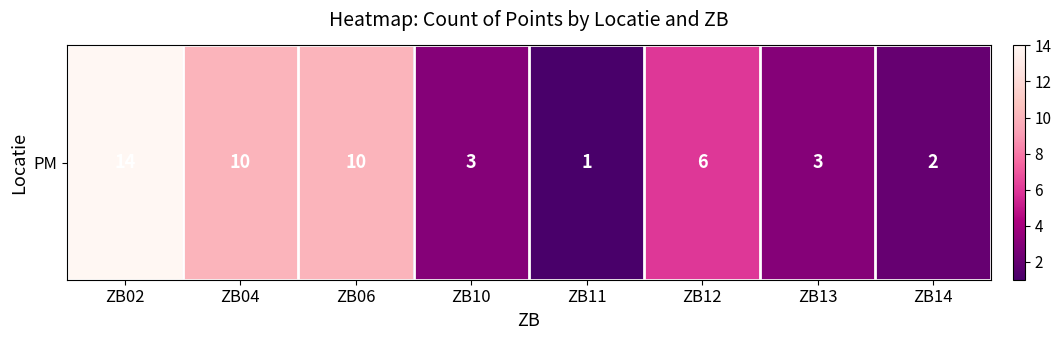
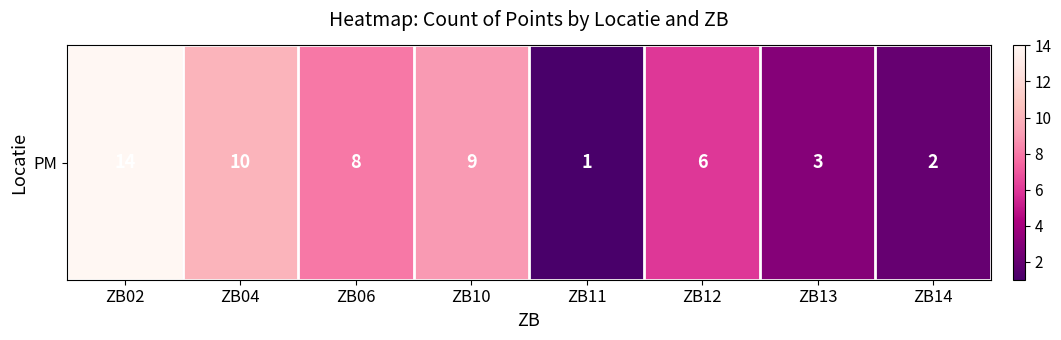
PM, ZB06: 10 -> 8
PM, ZB10: 3 -> 9
